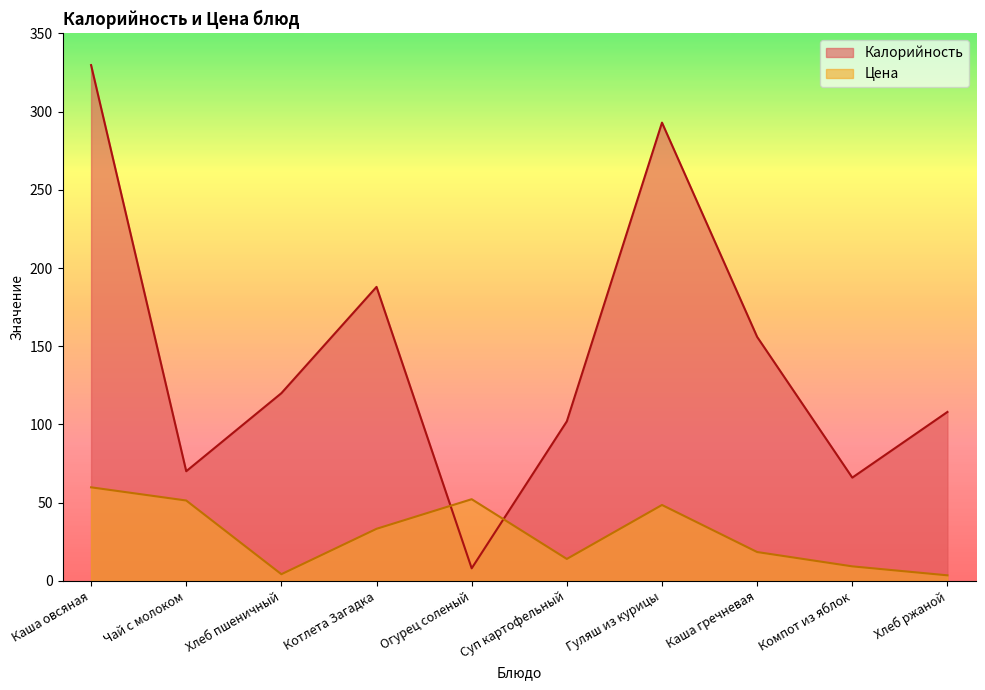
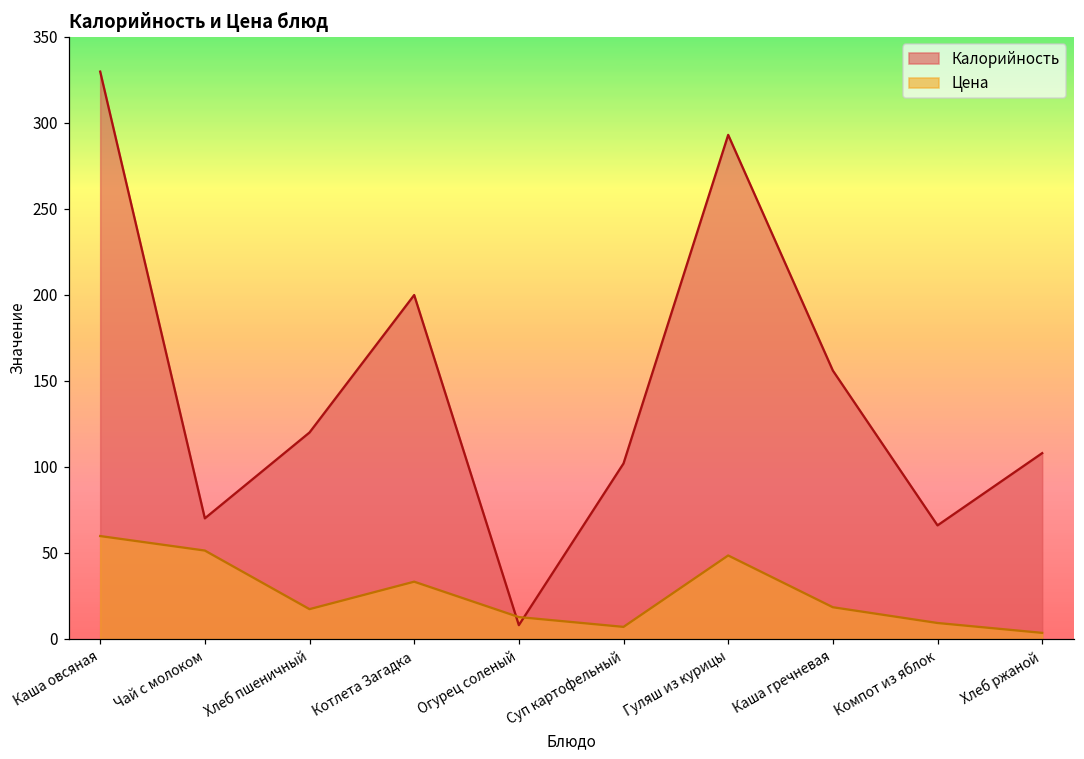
Цена, Хлеб пшеничный: 4 -> 17
Калорийность, Котлета Загадка: 188 -> 200
Цена, Огурец соленый: 52 -> 13
Цена, Суп картофельный: 14 -> 7
